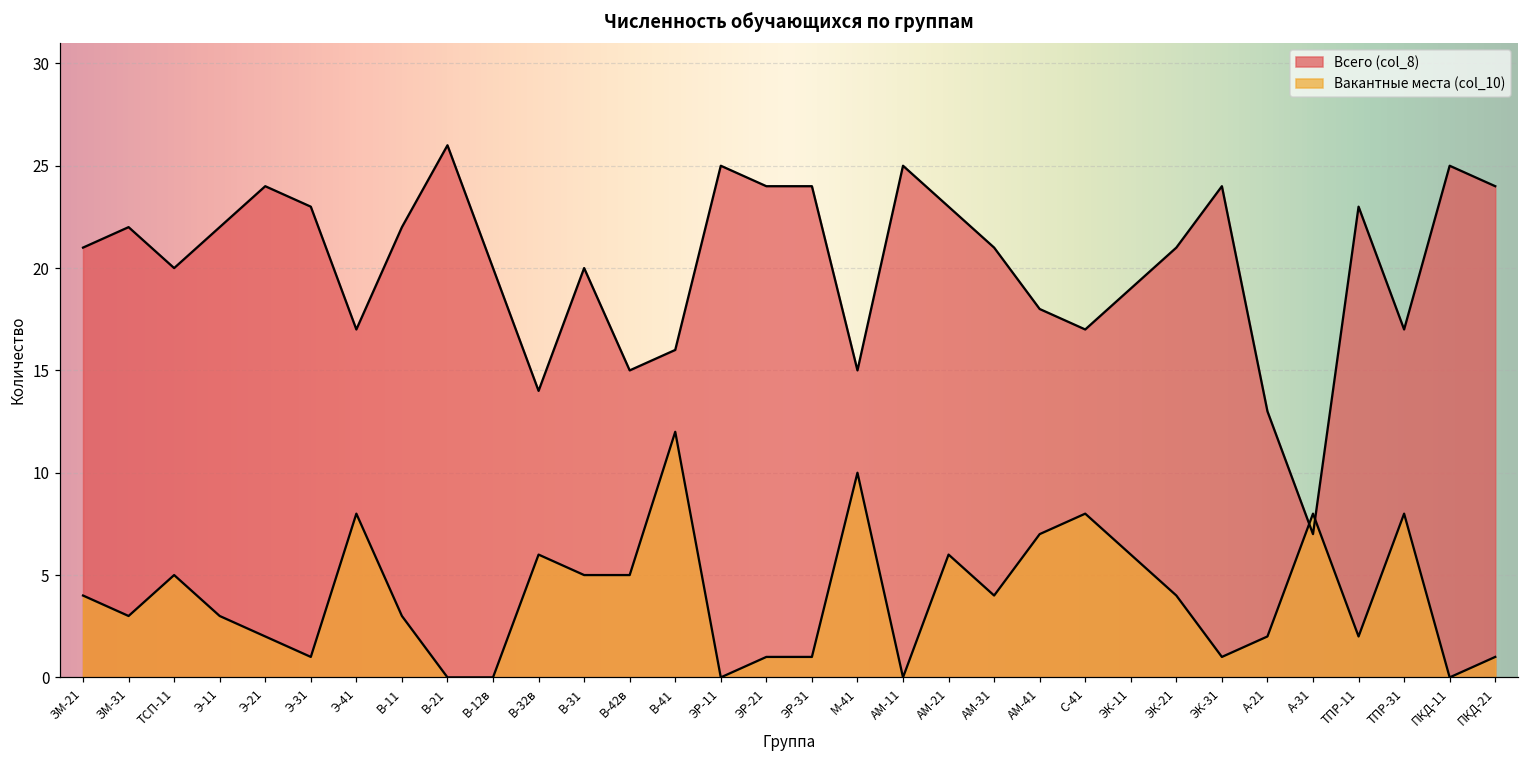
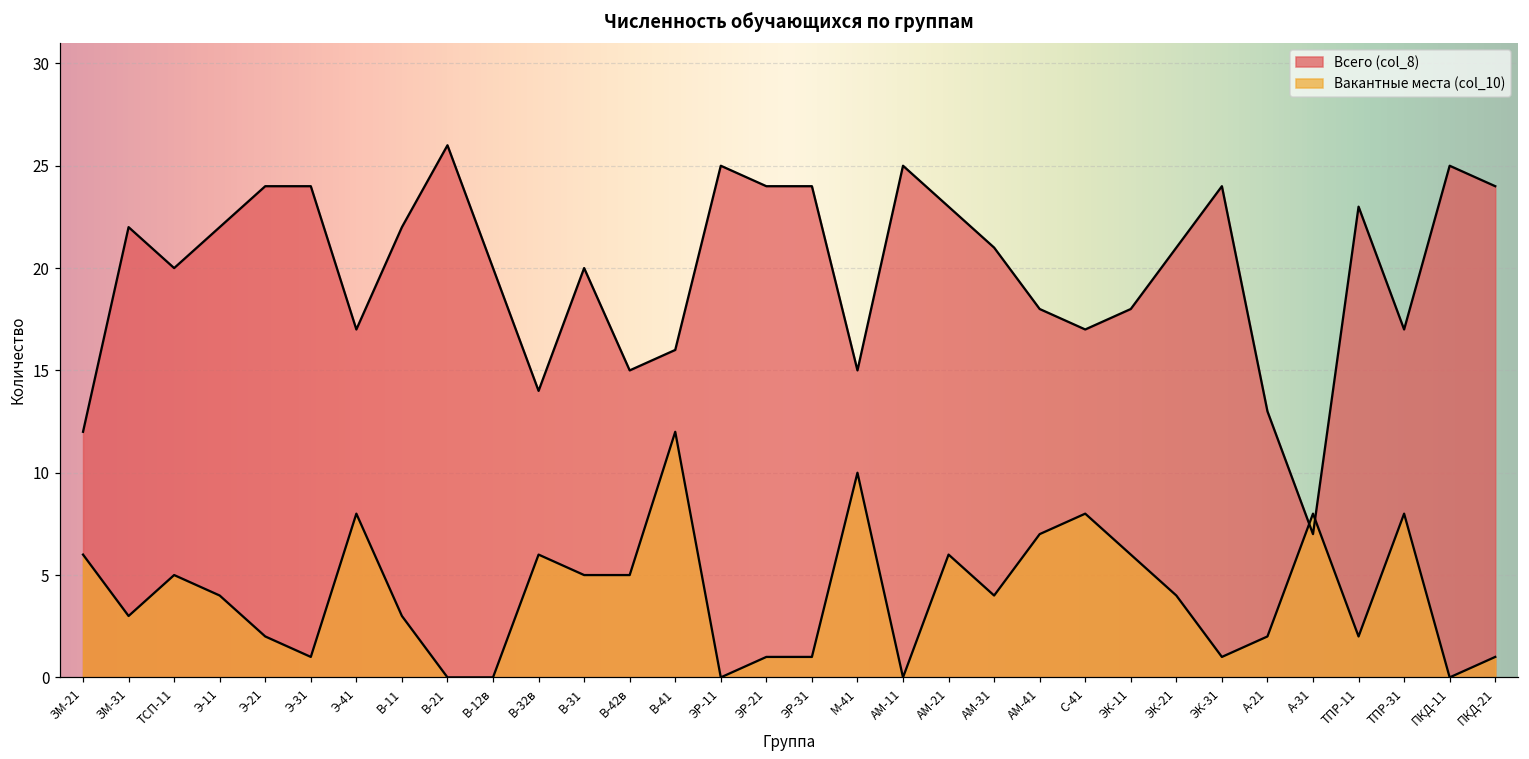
Всего (col_8), ЗМ-21: 21 -> 12
Вакантные места (col_10), ЗМ-21: 4 -> 6
Вакантные места (col_10), Э-11: 3 -> 4
Всего (col_8), Э-31: 23 -> 24
Всего (col_8), ЭК-11: 19 -> 18
